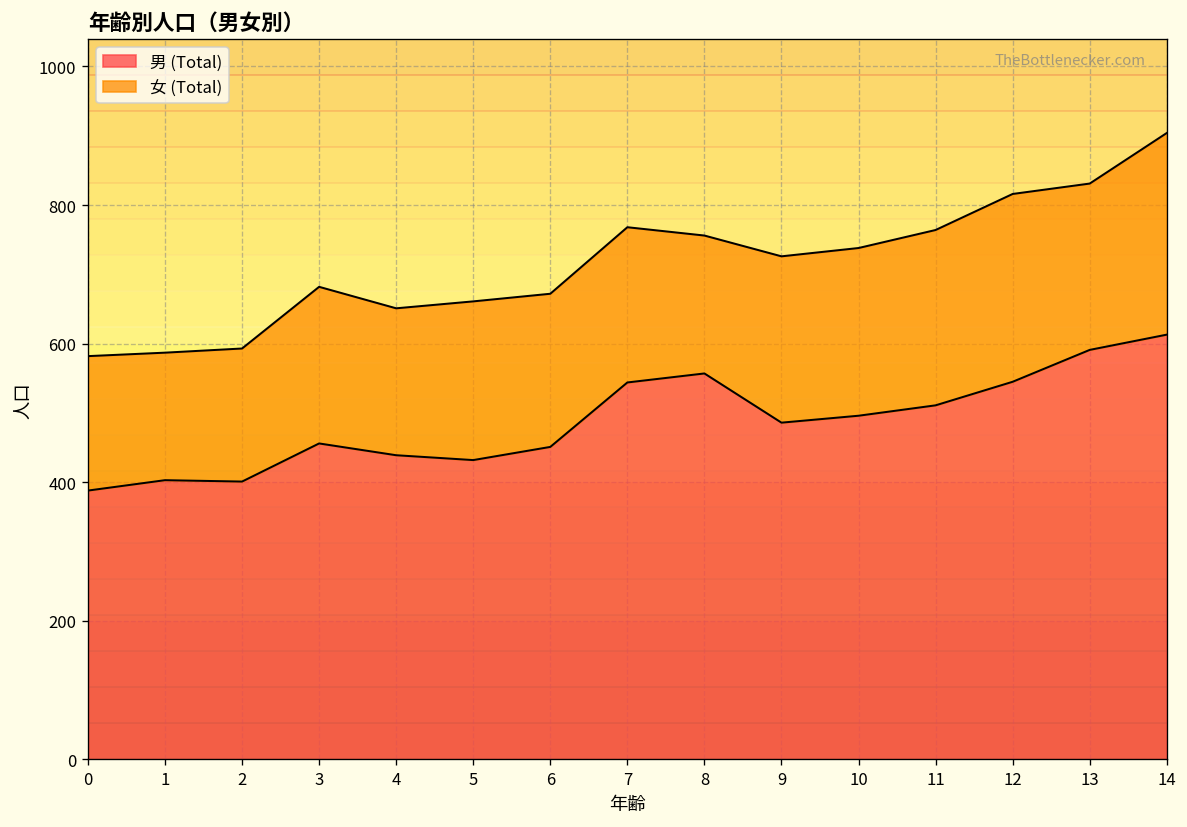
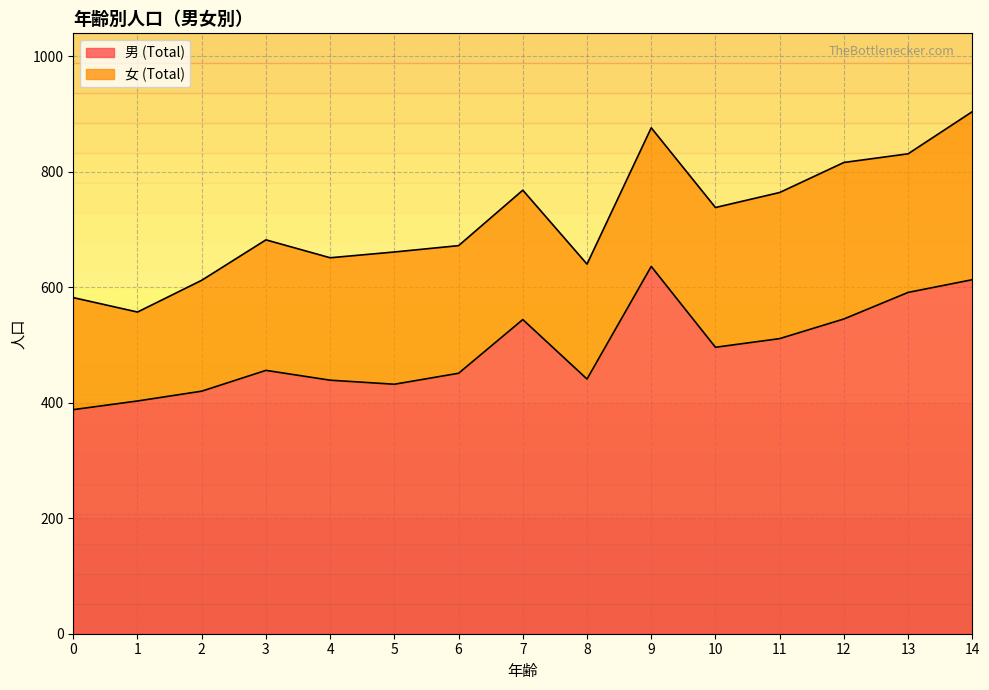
女 (Total), 1: 180 -> 150
男 (Total), 2: 400 -> 420
男 (Total), 8: 560 -> 440
男 (Total), 9: 490 -> 640
